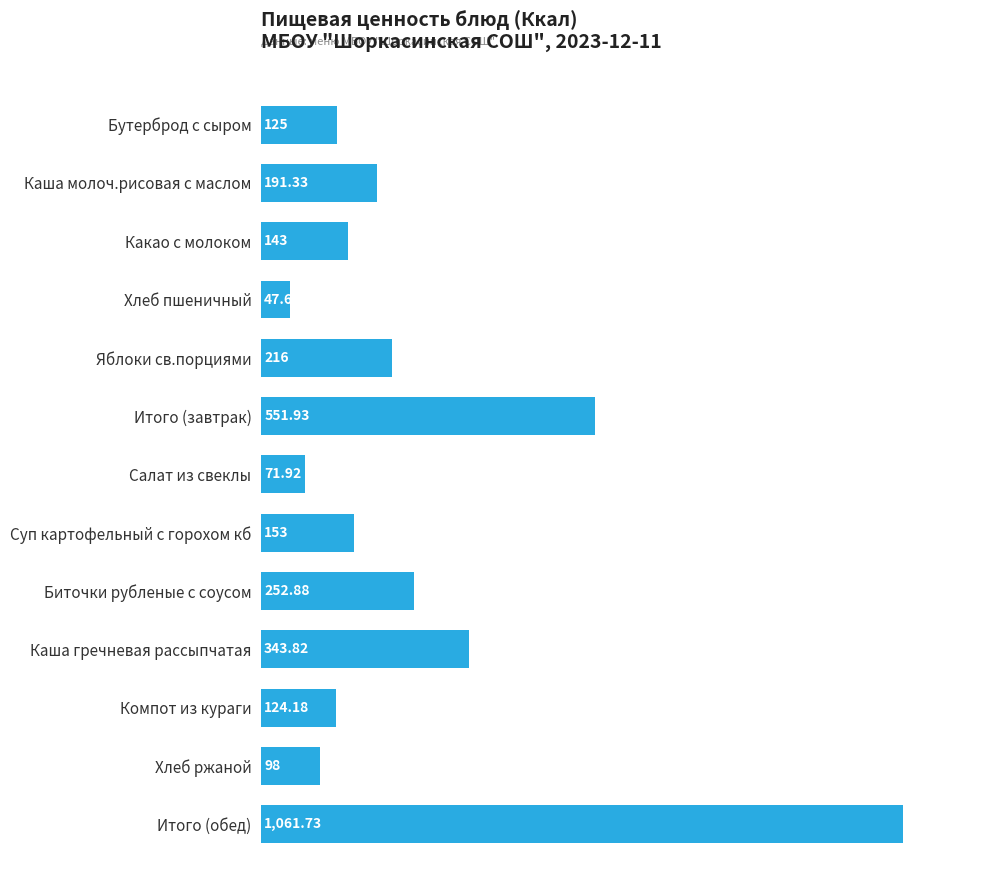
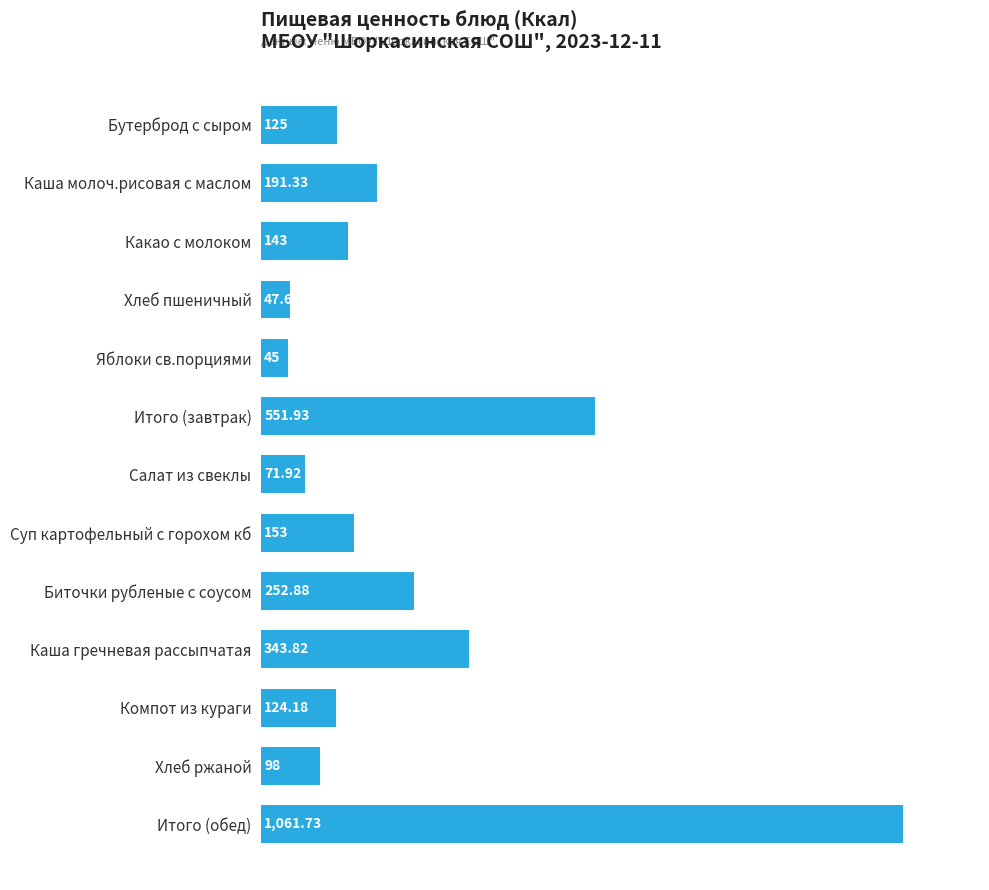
Яблоки св.порциями: 216 -> 45
